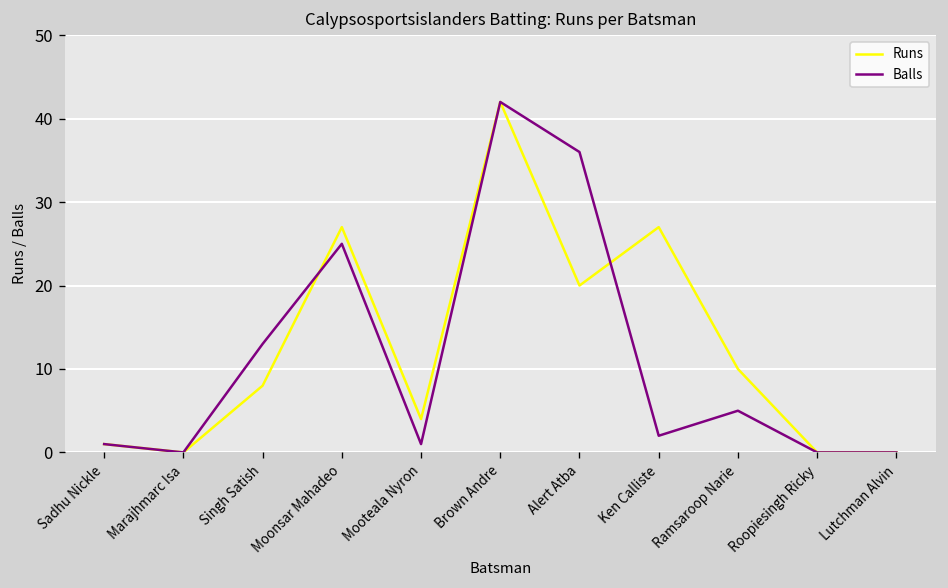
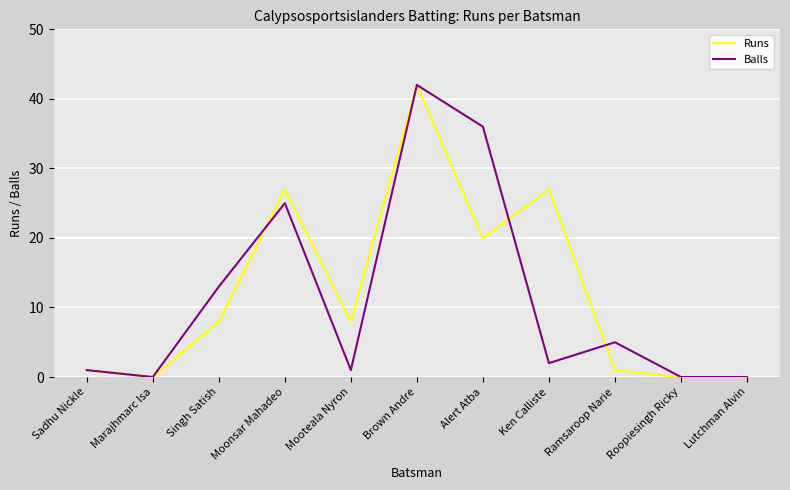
Runs, Mooteala Nyron: 4 -> 8
Runs, Ramsaroop Narie: 10 -> 1
